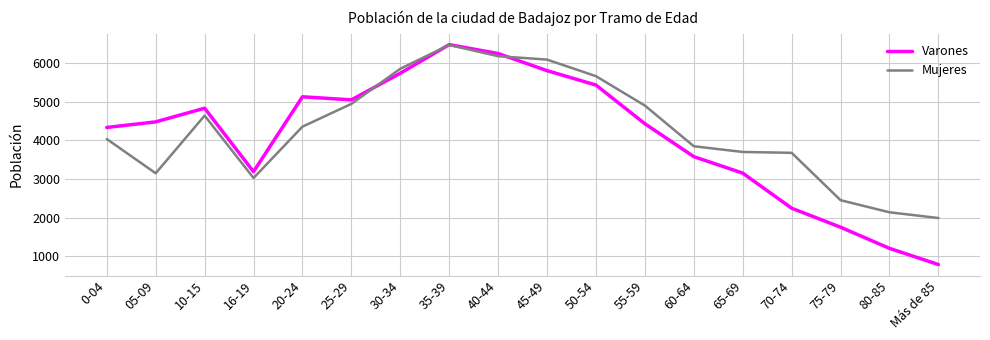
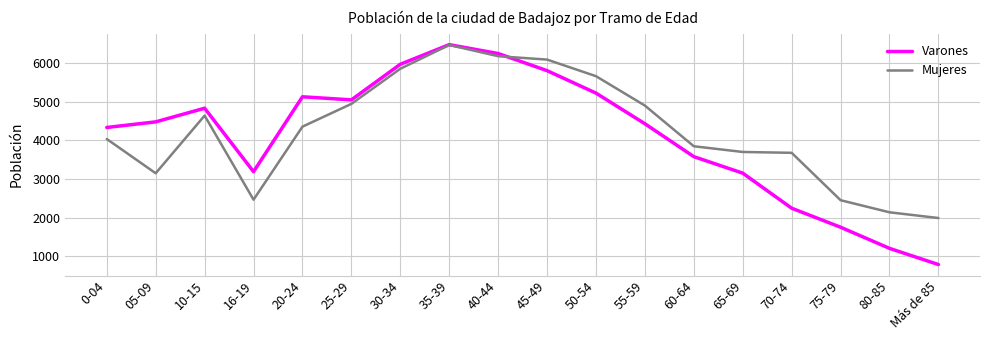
Mujeres, 16-19: 3000 -> 2500
Varones, 30-34: 5700 -> 6000
Varones, 50-54: 5400 -> 5200
